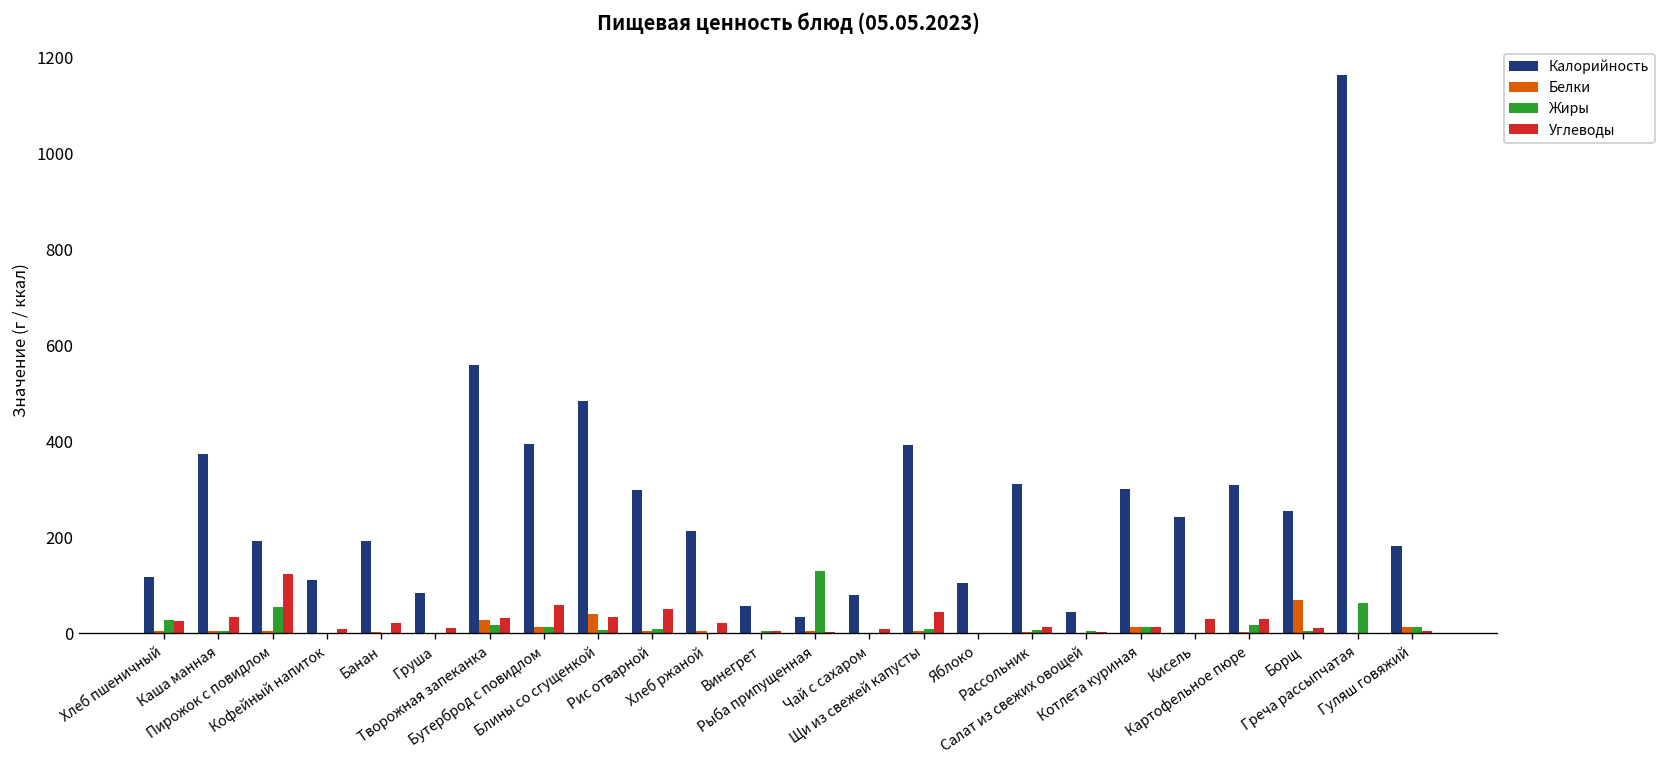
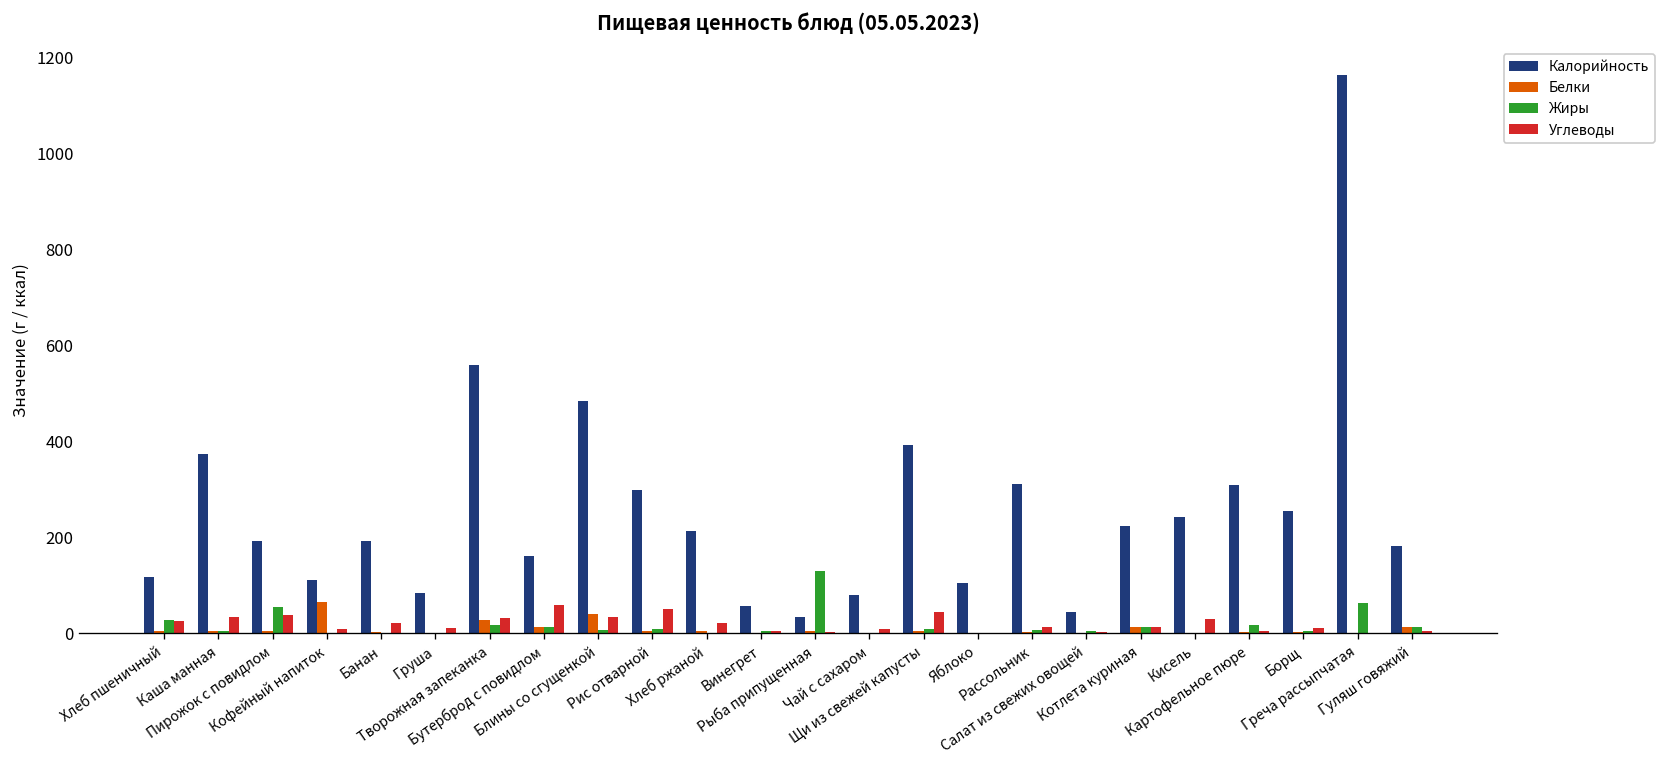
Углеводы, Пирожок с повидлом: 120 -> 40
Белки, Кофейный напиток: 0 -> 70
Калорийность, Бутерброд с повидлом: 390 -> 160
Калорийность, Котлета куриная: 300 -> 220
Углеводы, Картофельное пюре: 30 -> 0
Белки, Борщ: 70 -> 0
